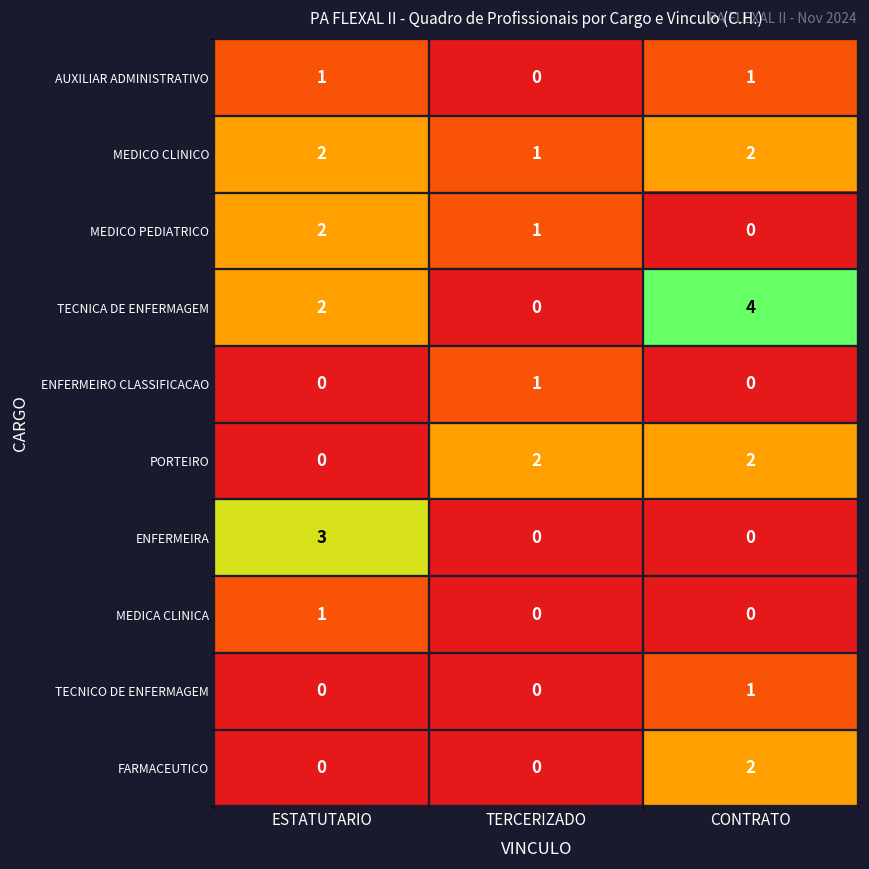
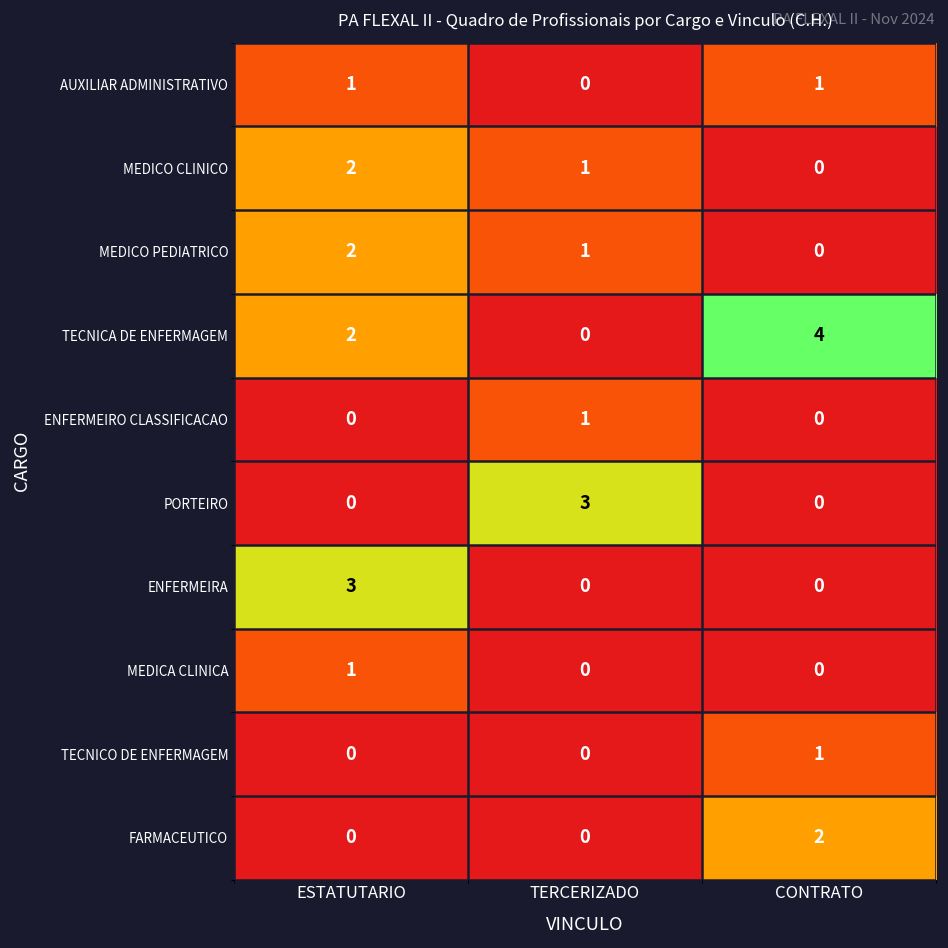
MEDICO CLINICO, CONTRATO: 2 -> 0
PORTEIRO, TERCERIZADO: 2 -> 3
PORTEIRO, CONTRATO: 2 -> 0
